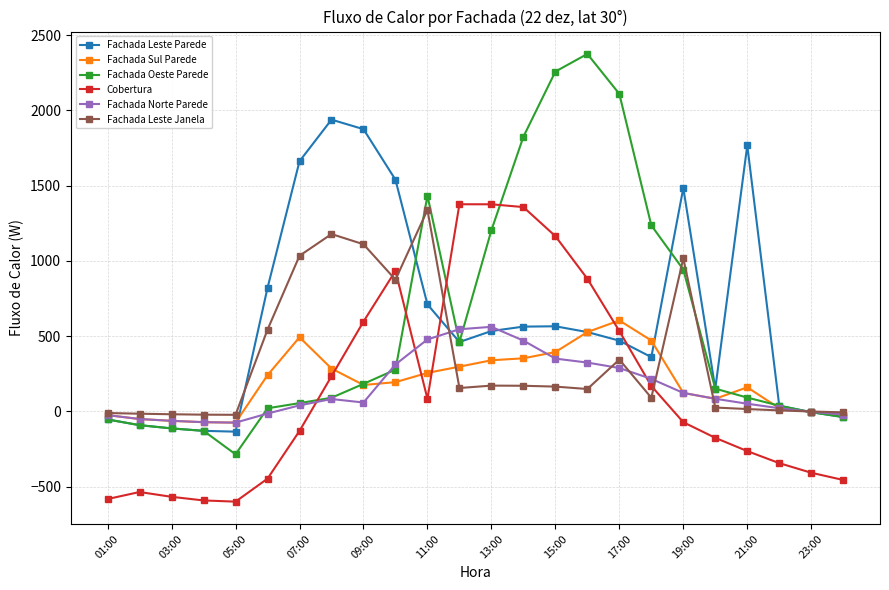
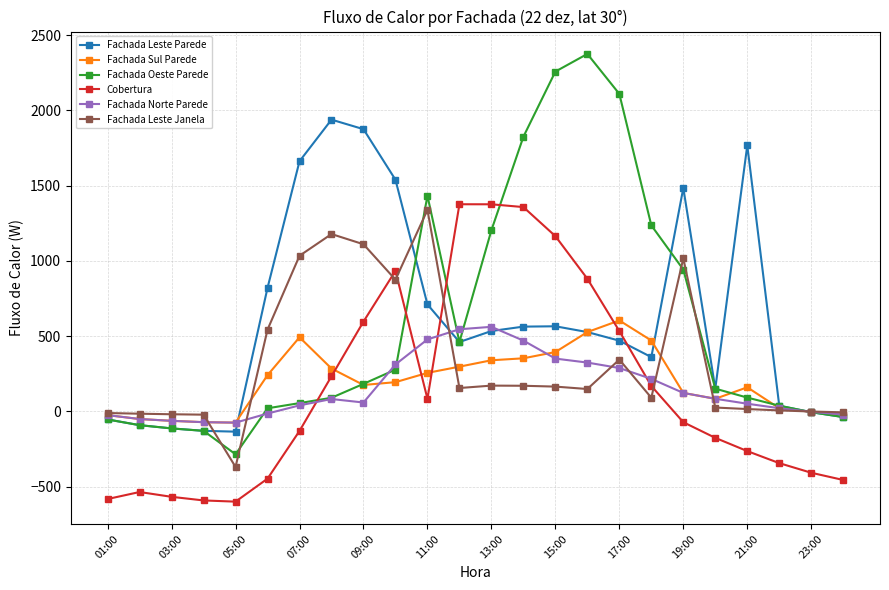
Fachada Leste Janela, 05:00: -20 -> -370
